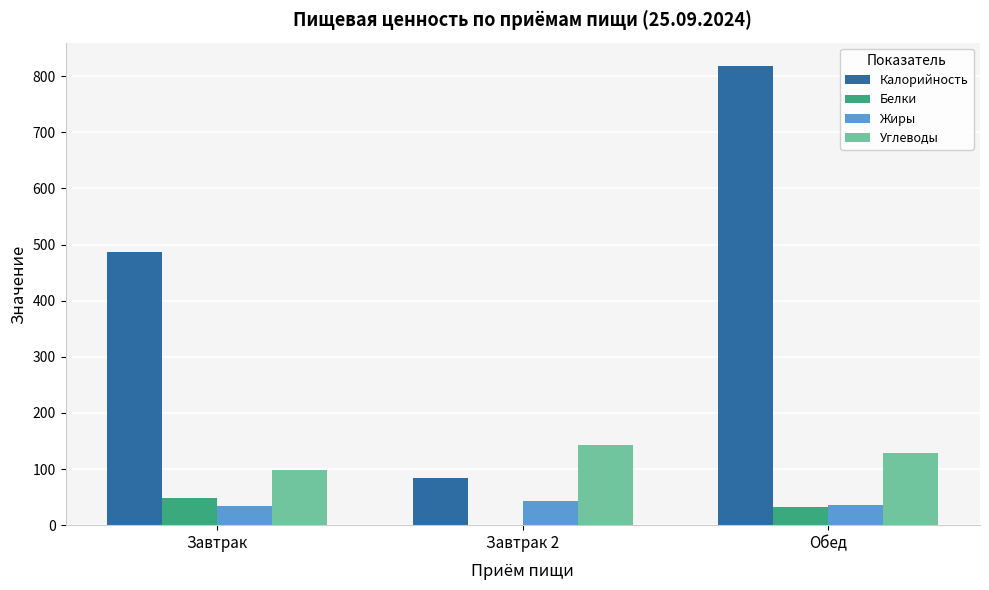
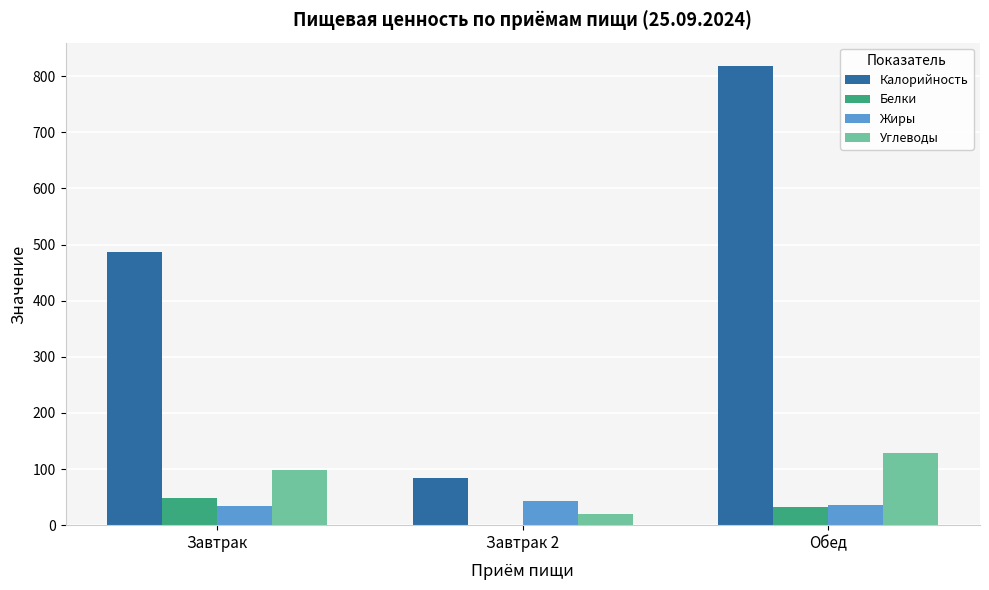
Углеводы, Завтрак 2: 140 -> 20
